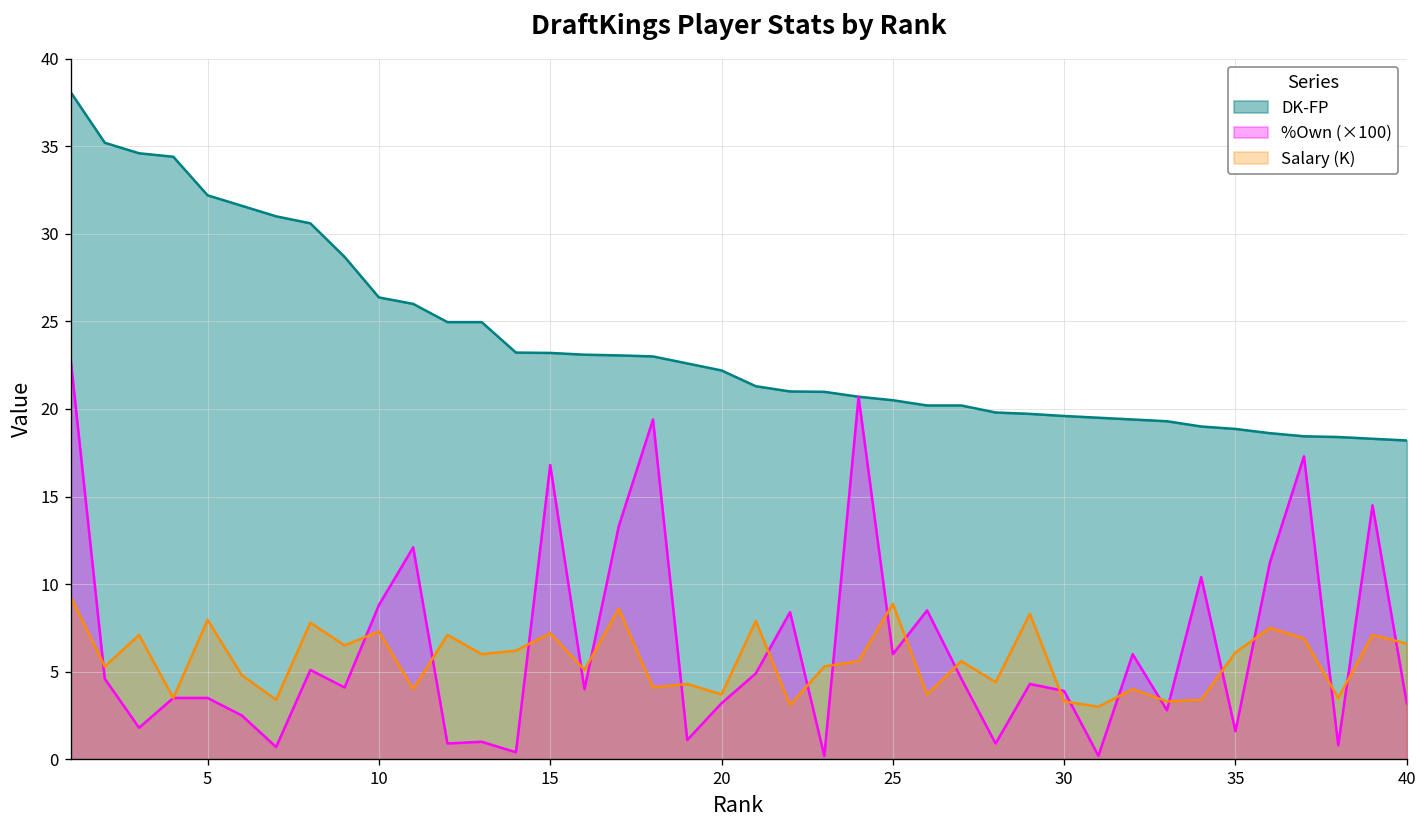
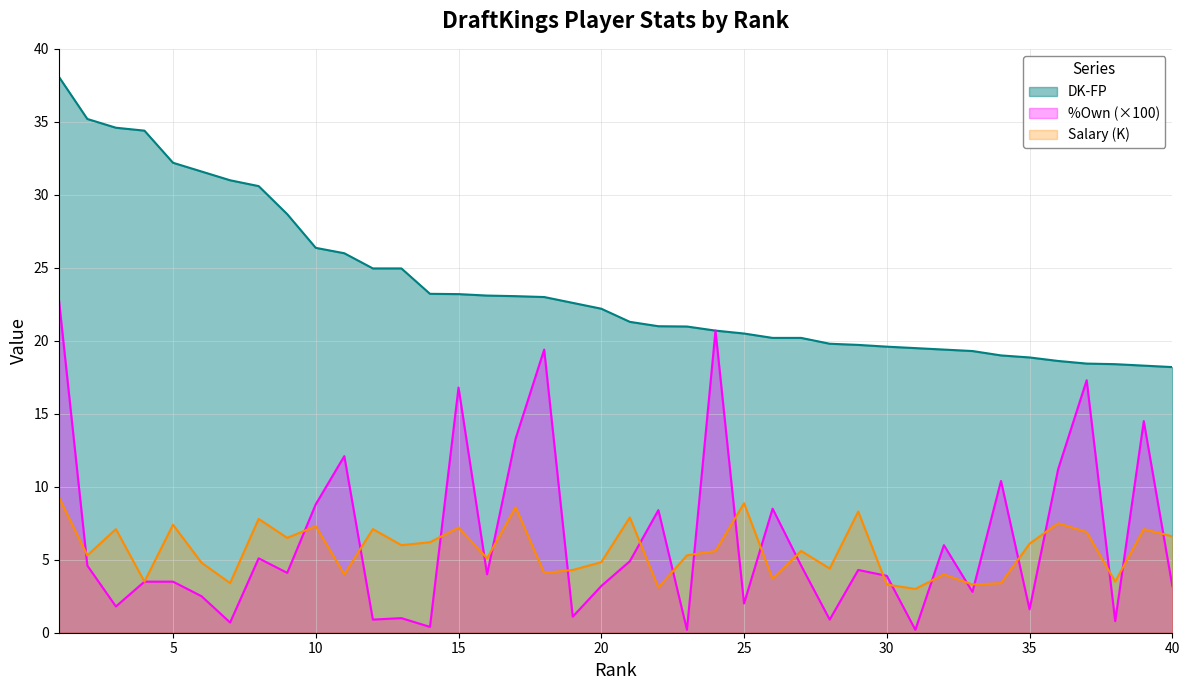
Salary (K), 5: 8.0 -> 7.4
Salary (K), 20: 3.7 -> 4.8
%Own (×100), 25: 6.0 -> 2.0
